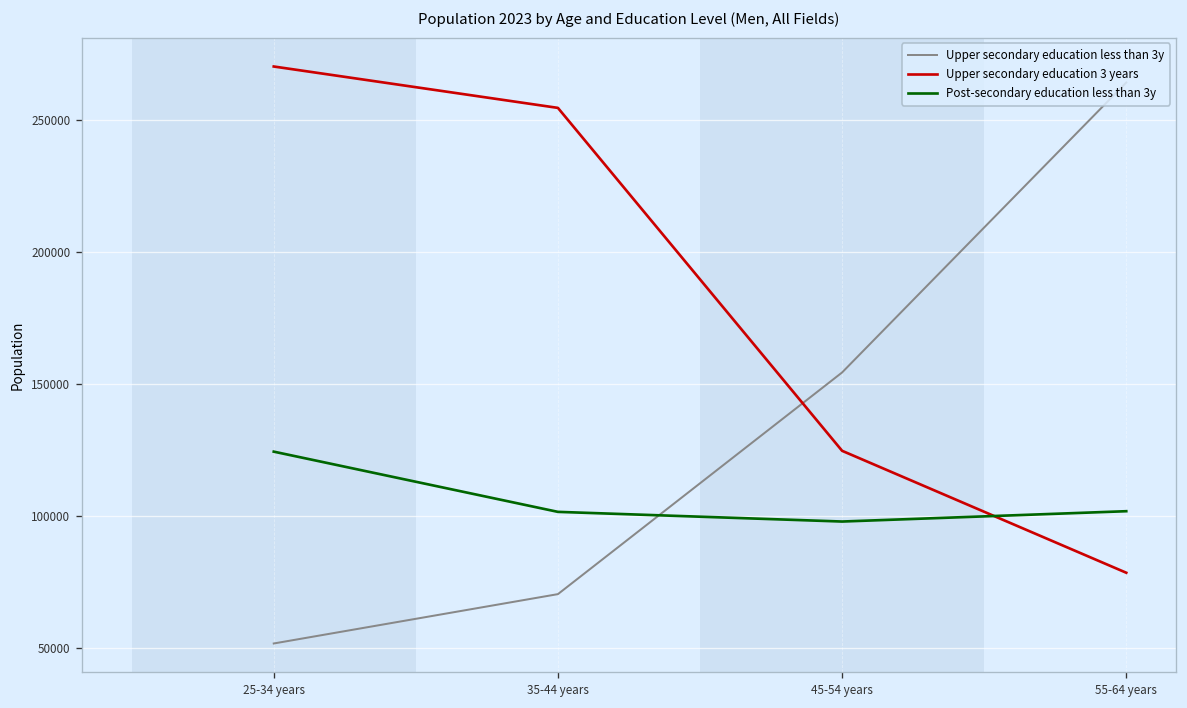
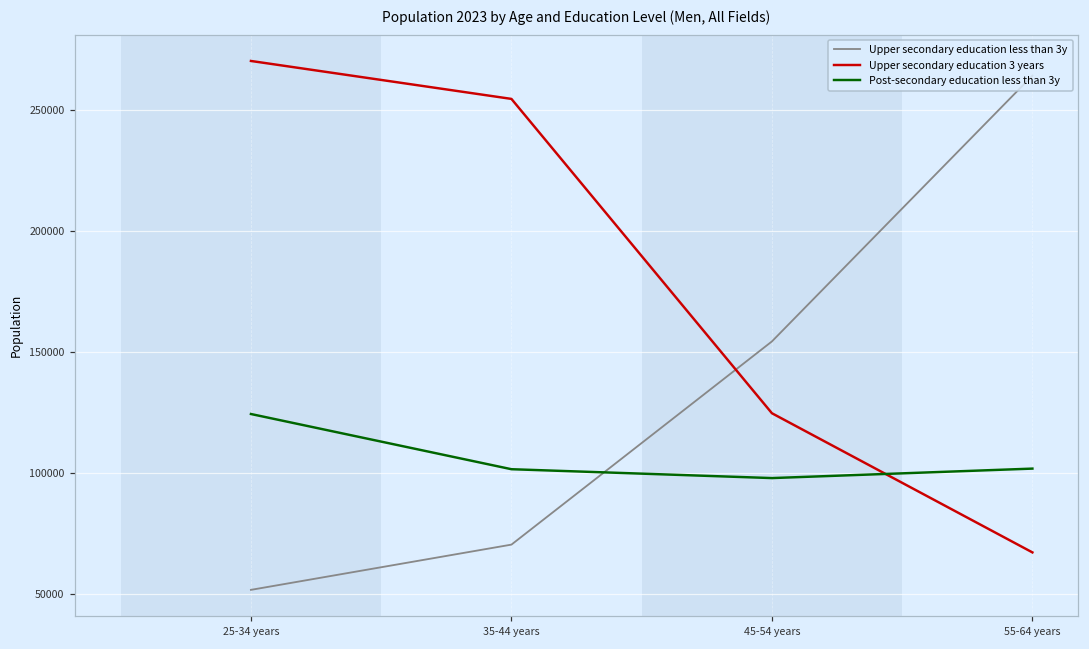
Upper secondary education 3 years, 55-64 years: 78000 -> 67000
